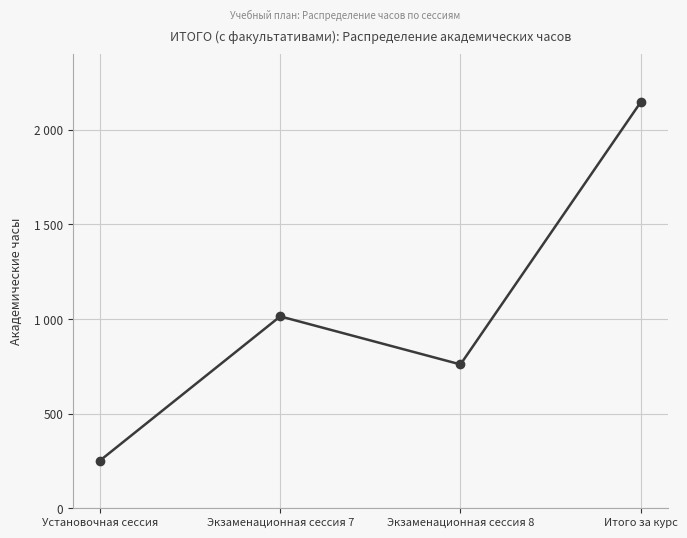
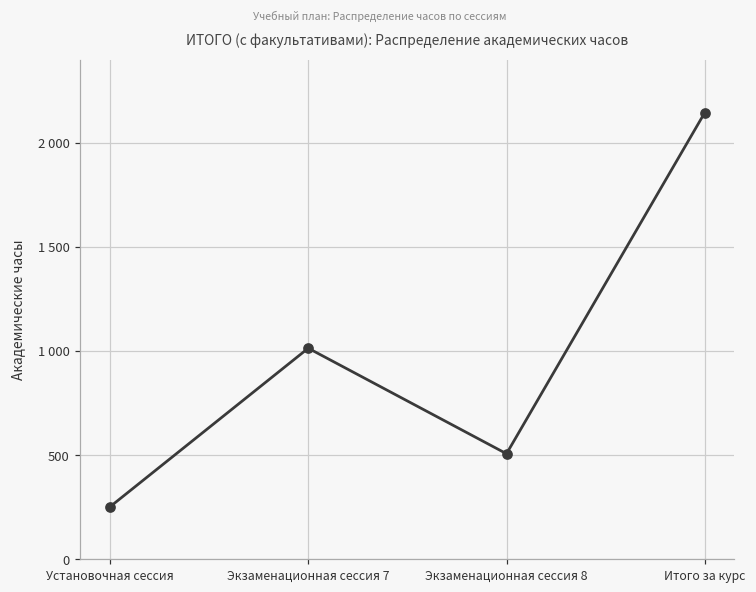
Экзаменационная сессия 8: 760 -> 510
